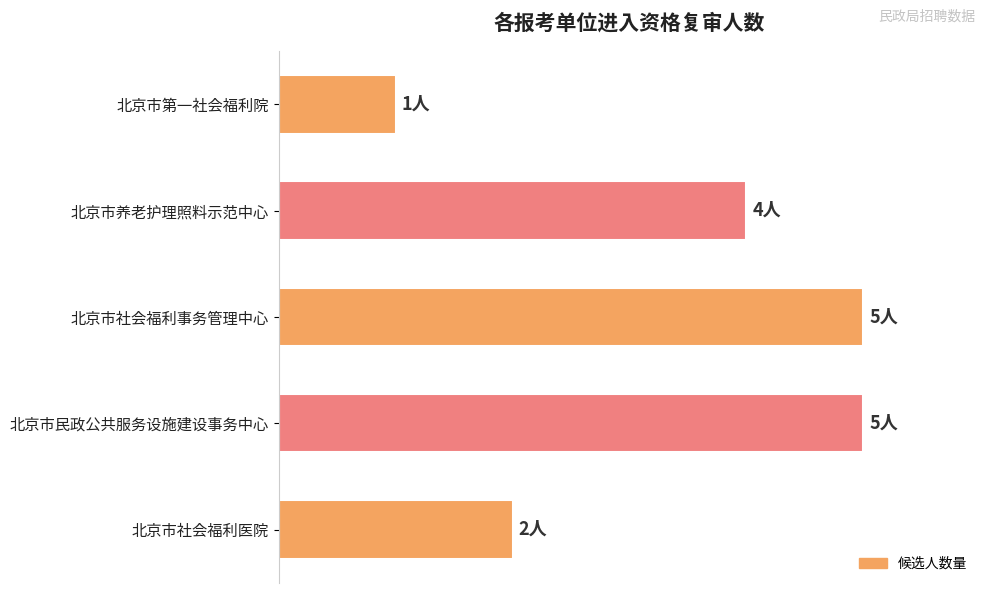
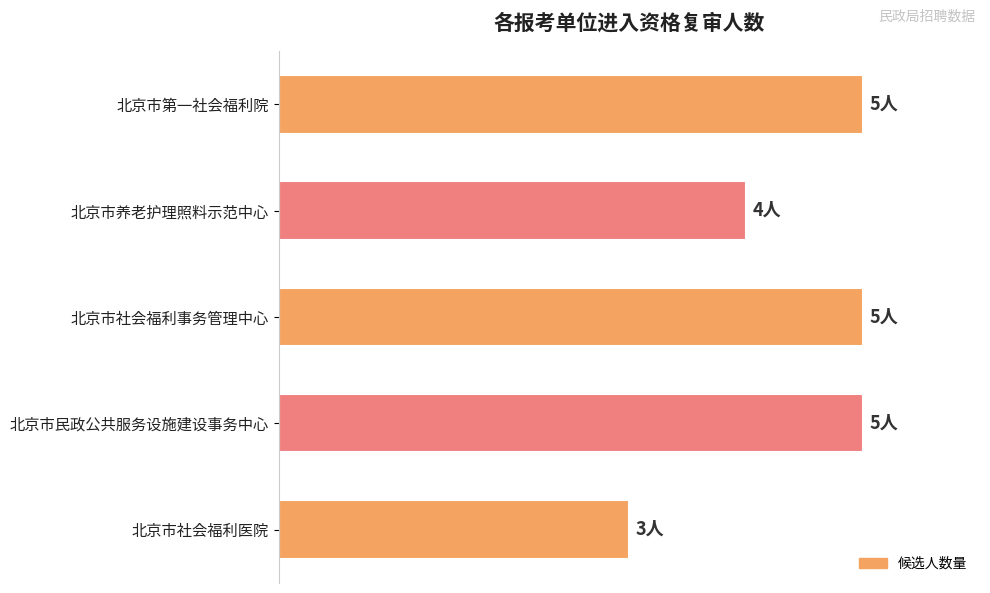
北京市第一社会福利院: 1人 -> 5人
北京市社会福利医院: 2人 -> 3人
